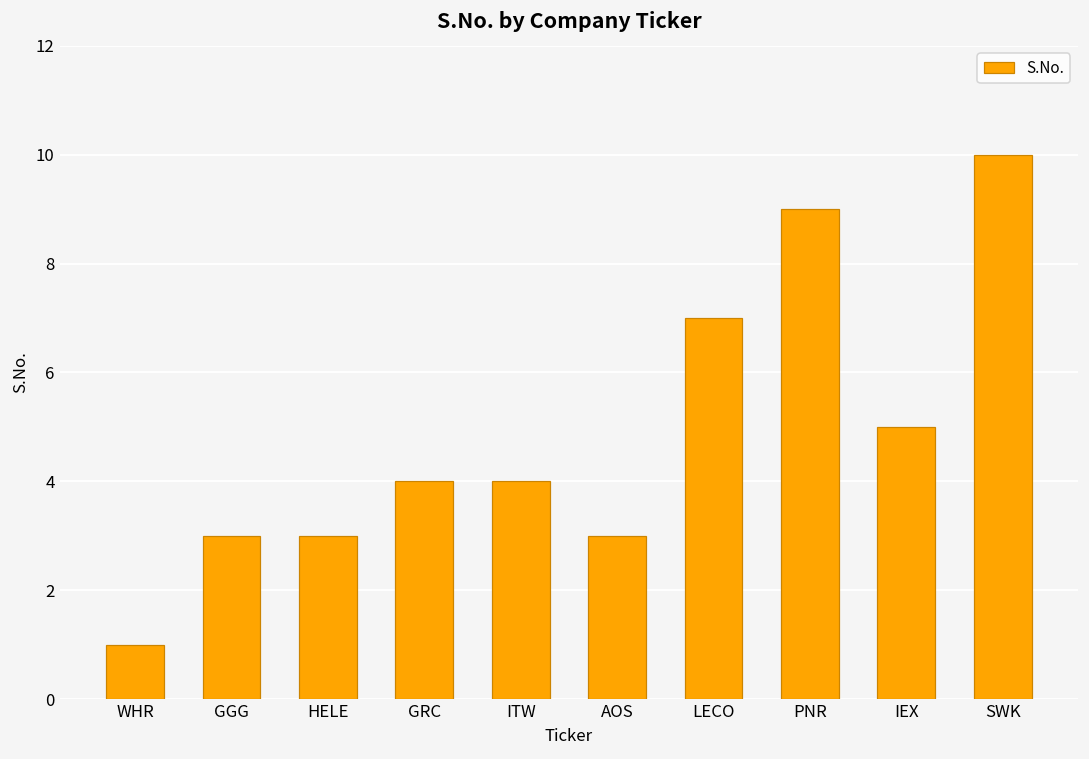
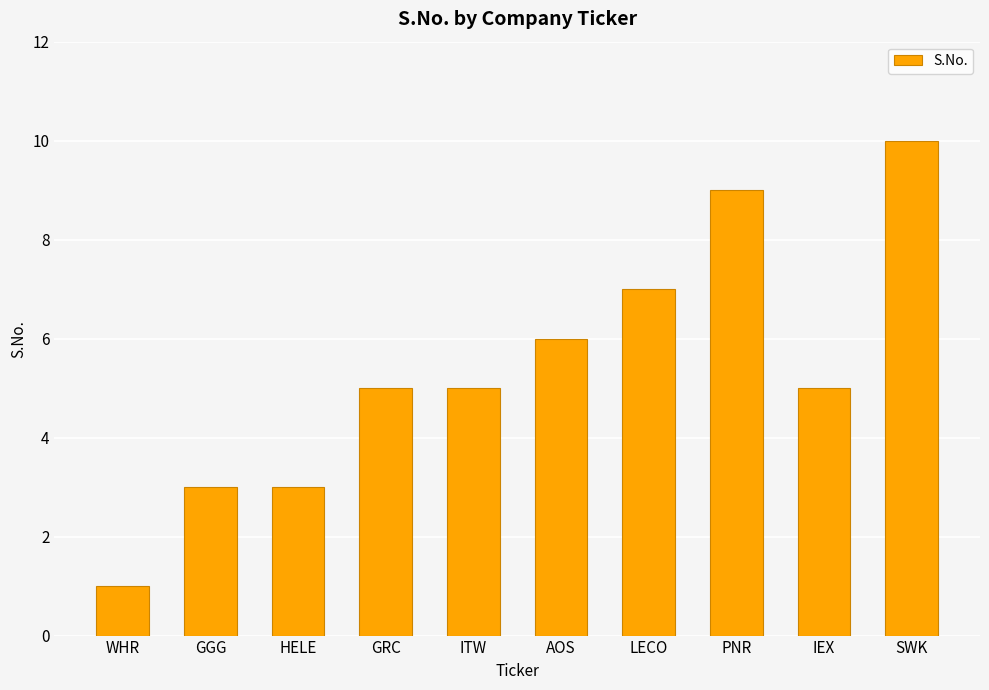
GRC: 4 -> 5
ITW: 4 -> 5
AOS: 3 -> 6
